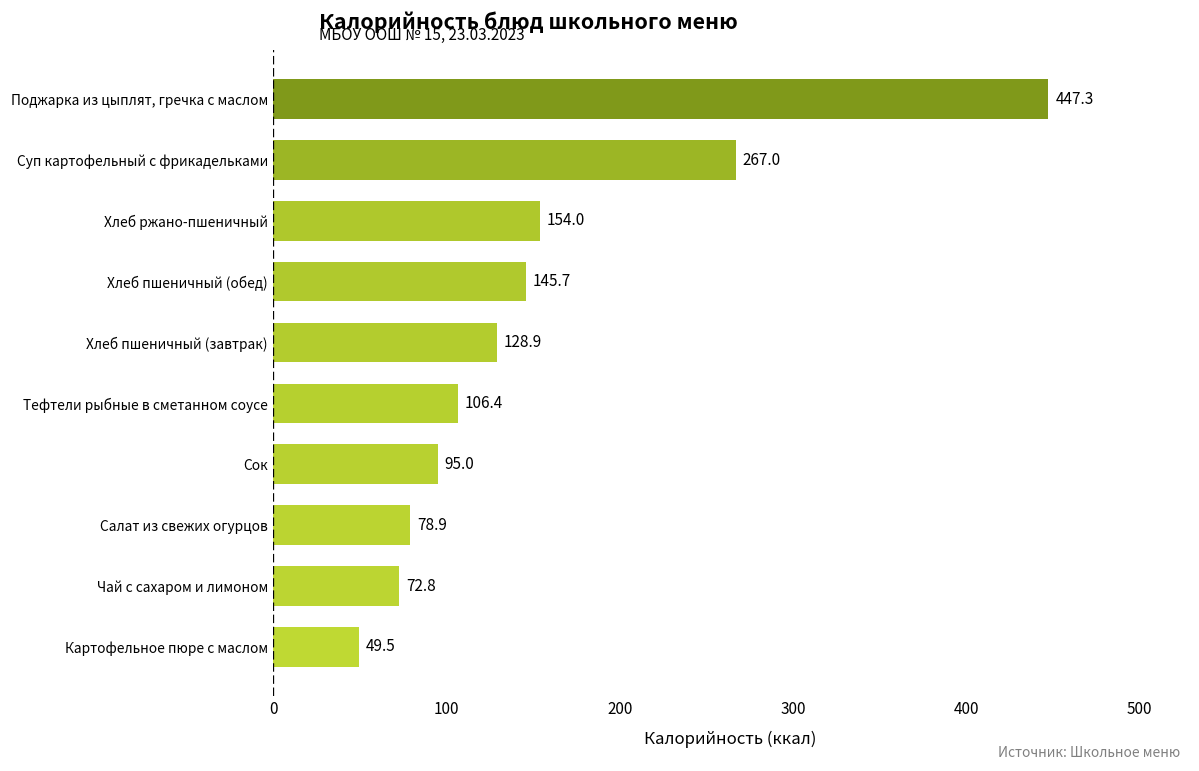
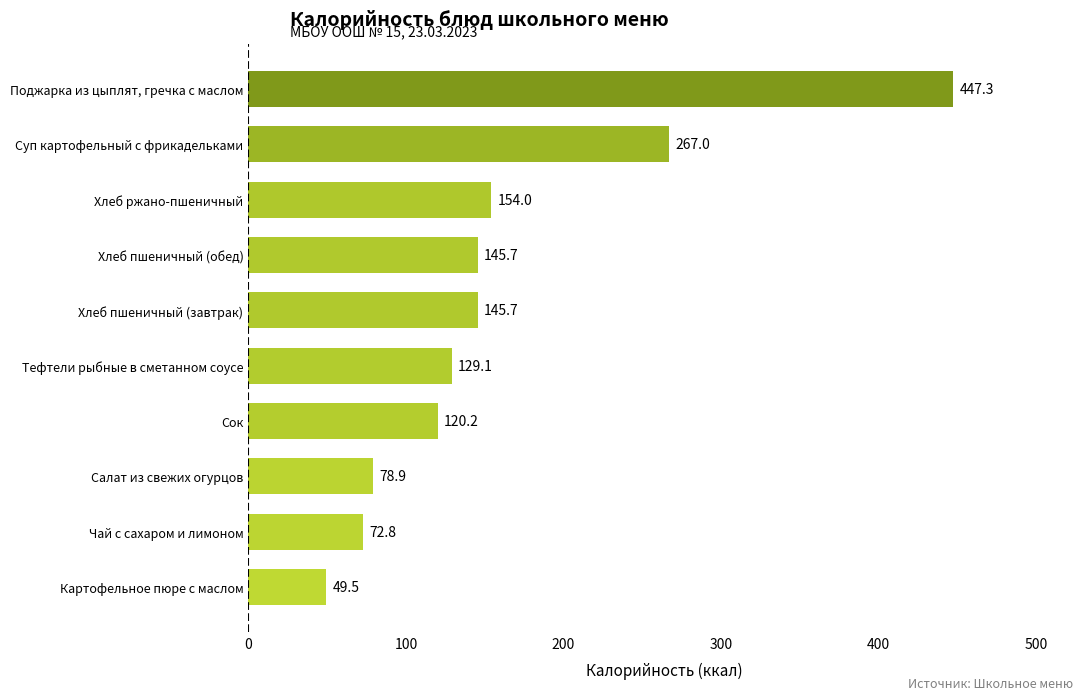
Хлеб пшеничный (завтрак): 128.9 -> 145.7
Тефтели рыбные в сметанном соусе: 106.4 -> 129.1
Сок: 95.0 -> 120.2
